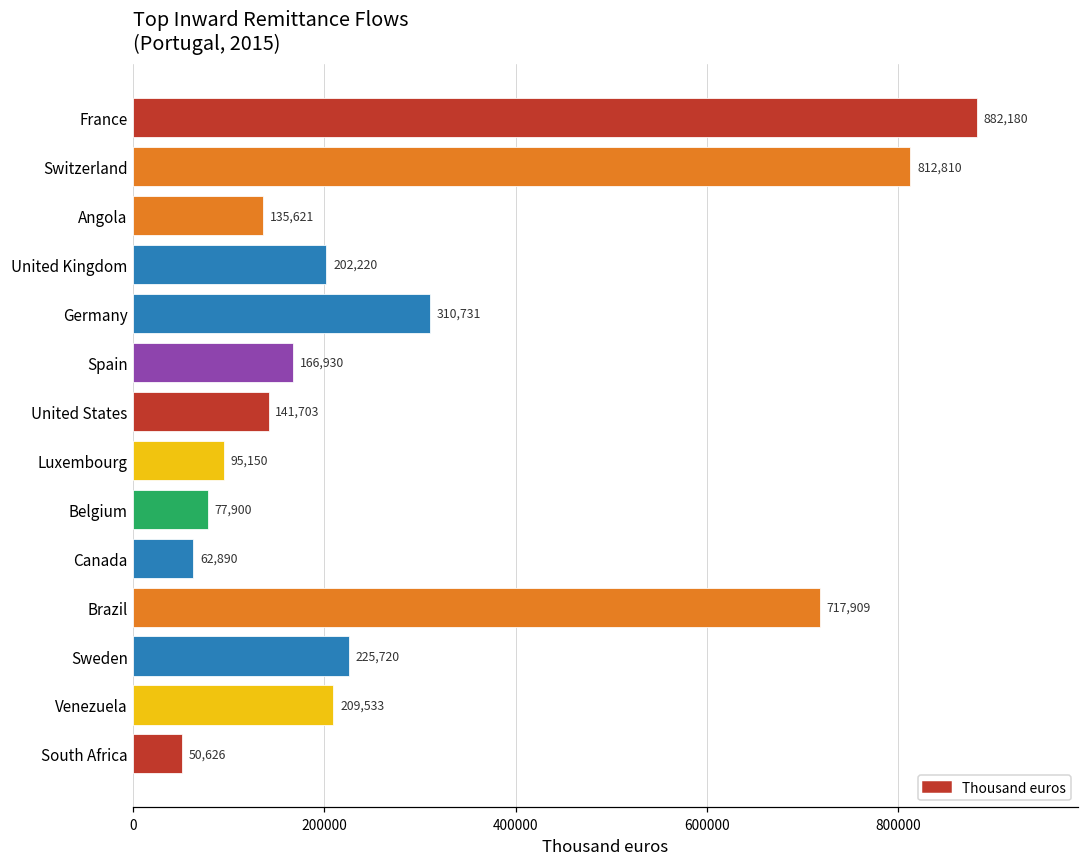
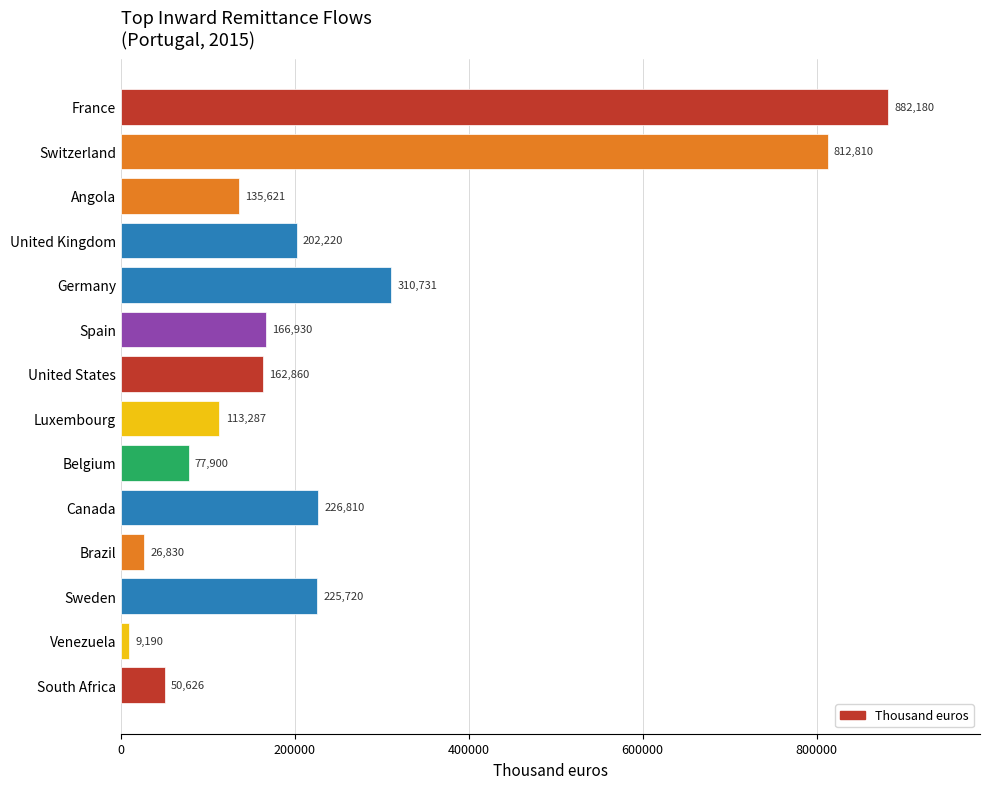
United States: 141,703 -> 162,860
Luxembourg: 95,150 -> 113,287
Canada: 62,890 -> 226,810
Brazil: 717,909 -> 26,830
Venezuela: 209,533 -> 9,190
